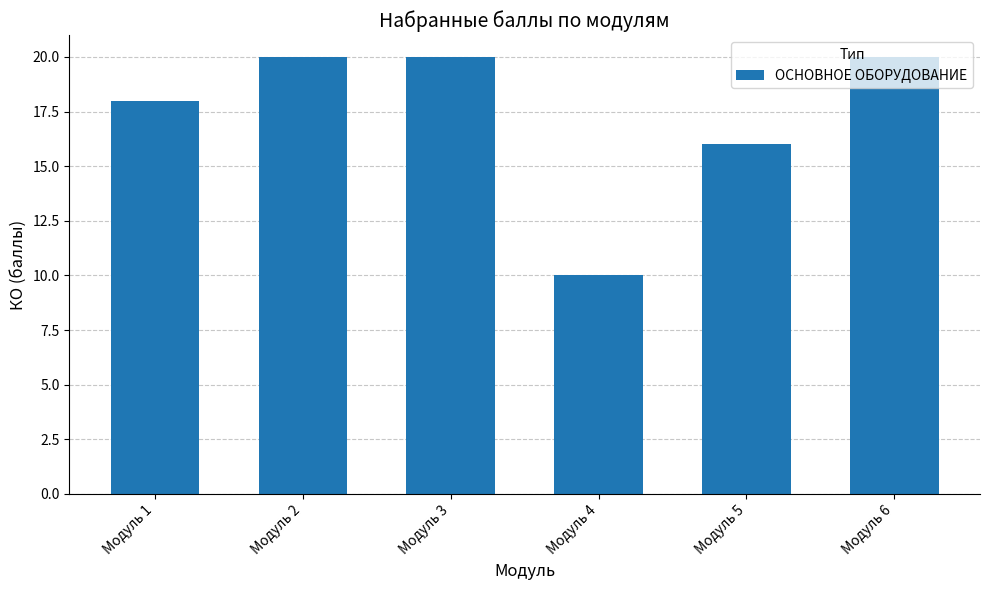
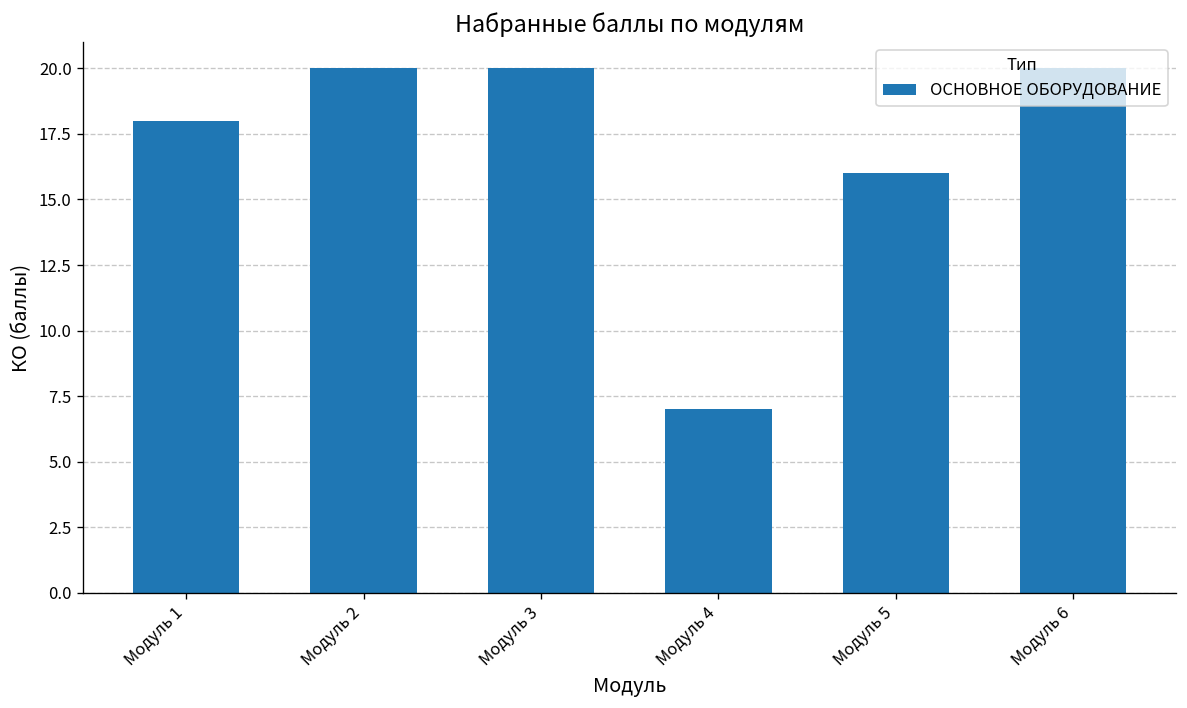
Модуль 4: 10 -> 7
